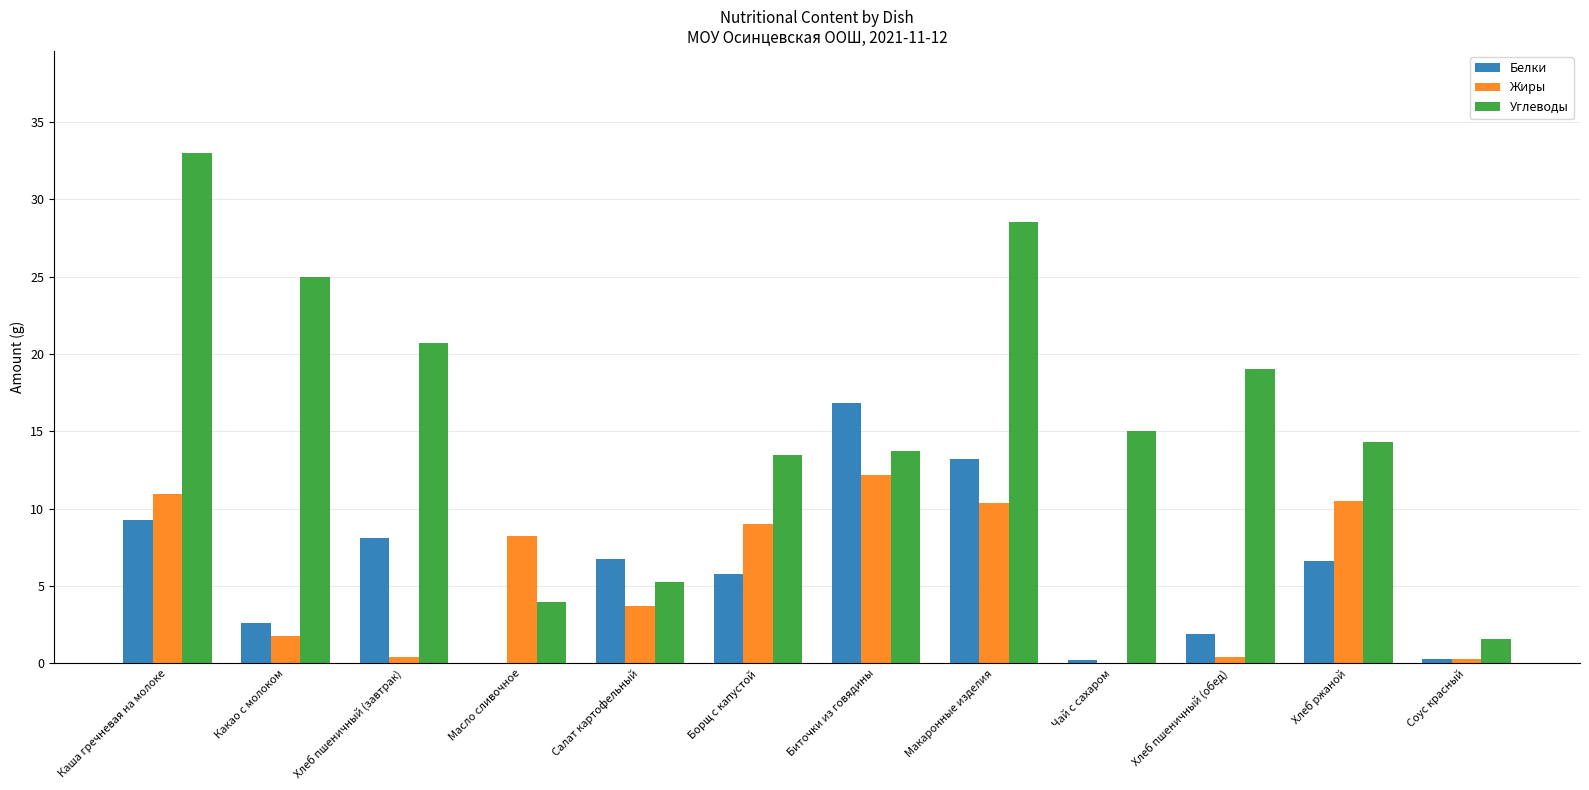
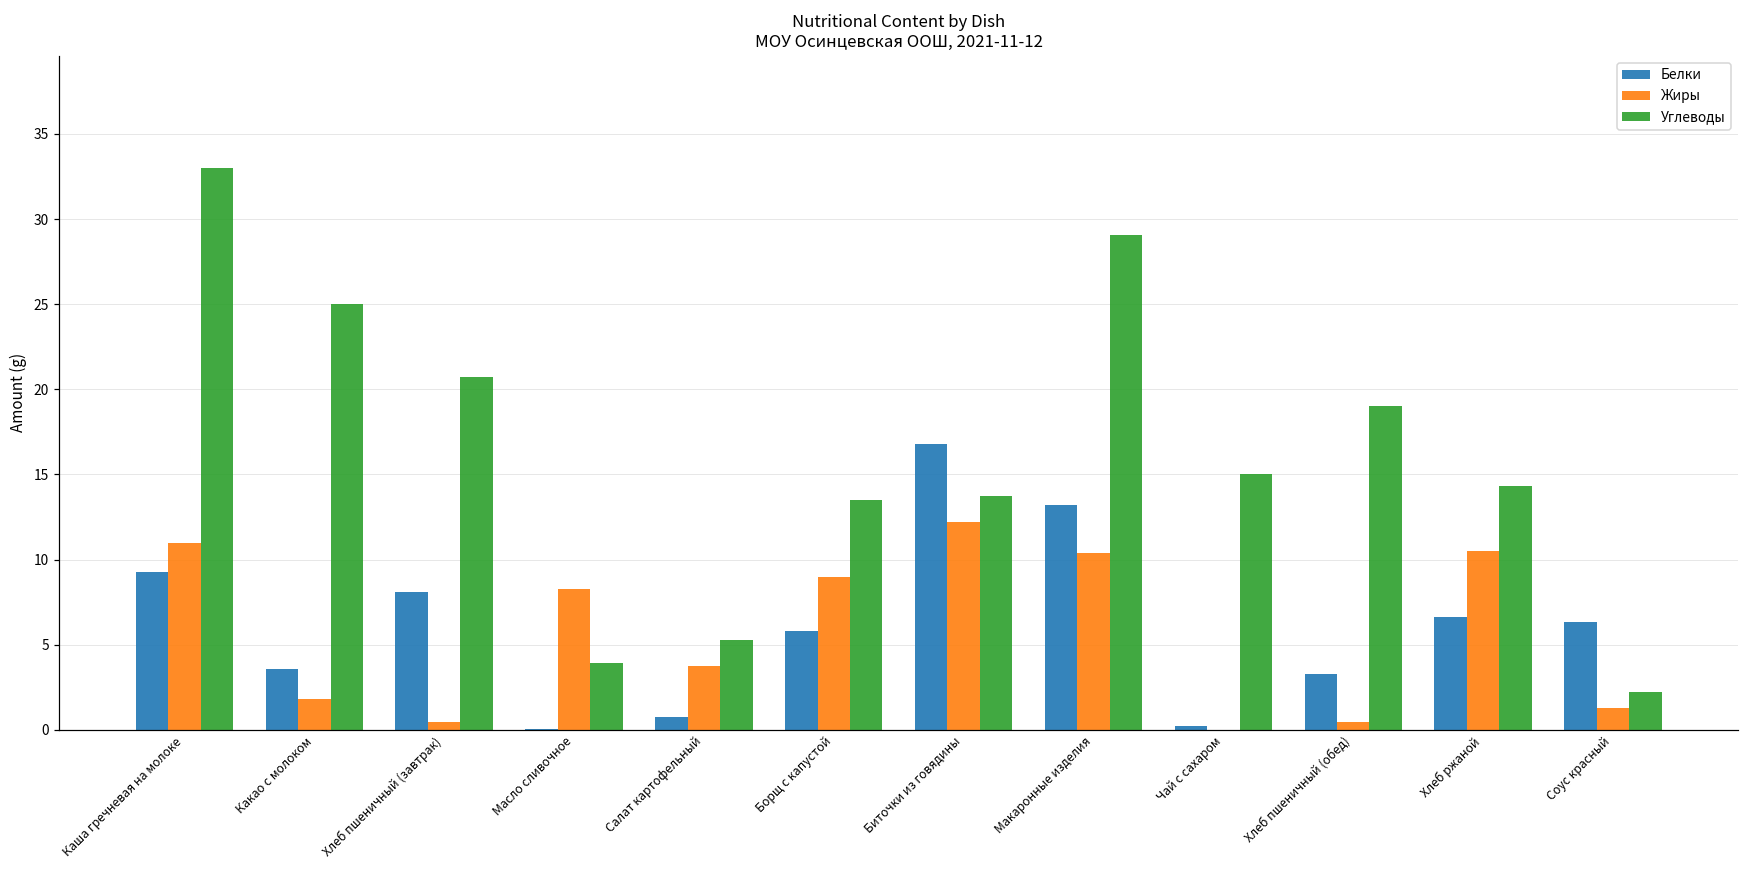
Белки, Какао с молоком: 2.6 -> 3.6
Белки, Салат картофельный: 6.8 -> 0.7
Углеводы, Макаронные изделия: 28.5 -> 29.0
Белки, Хлеб пшеничный (обед): 1.9 -> 3.3
Белки, Соус красный: 0.3 -> 6.3
Жиры, Соус красный: 0.3 -> 1.3
Углеводы, Соус красный: 1.6 -> 2.2
